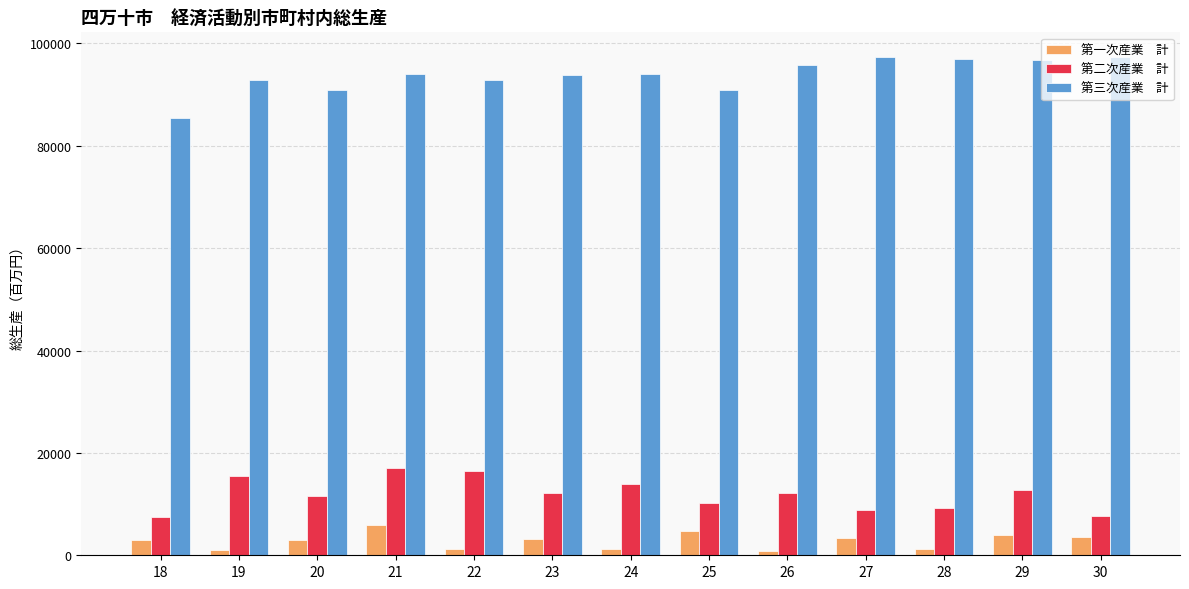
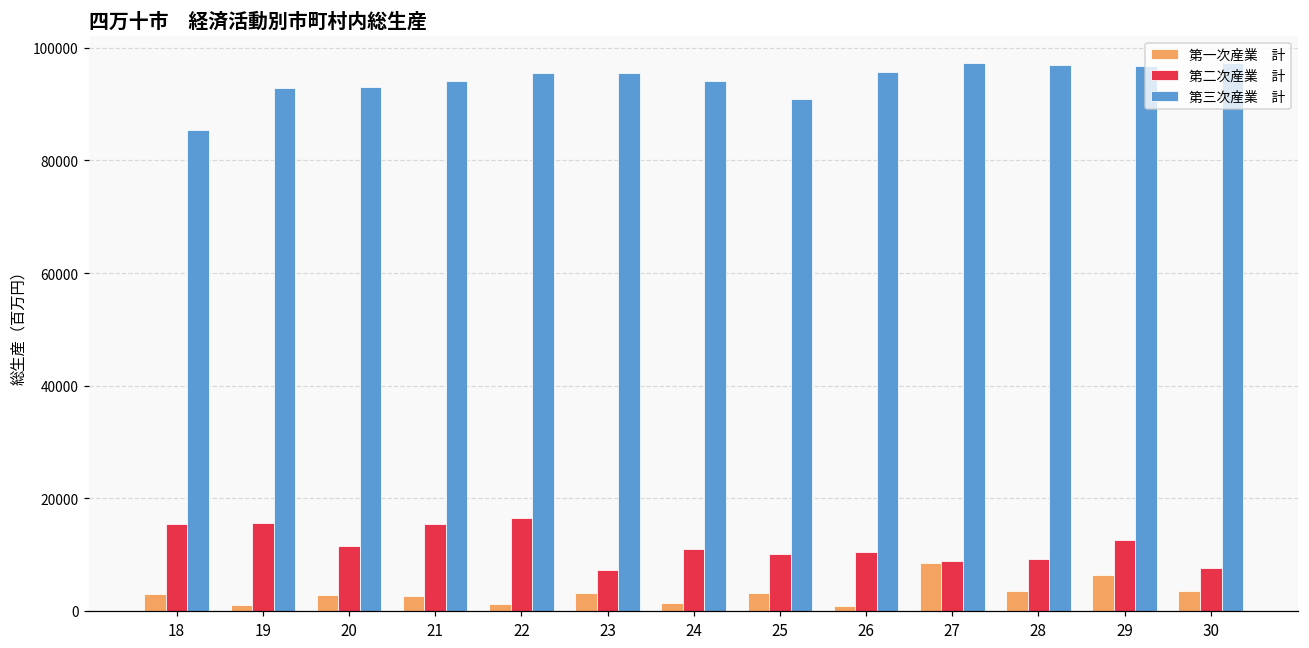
第二次産業 計, 18: 8000 -> 16000
第三次産業 計, 20: 91000 -> 93000
第一次産業 計, 21: 6000 -> 3000
第二次産業 計, 21: 17000 -> 15000
第三次産業 計, 22: 93000 -> 96000
第二次産業 計, 23: 12000 -> 7000
第三次産業 計, 23: 94000 -> 96000
第二次産業 計, 24: 14000 -> 11000
第一次産業 計, 25: 5000 -> 3000
第二次産業 計, 26: 12000 -> 10000
第一次産業 計, 27: 3000 -> 9000
第一次産業 計, 28: 1000 -> 4000
第一次産業 計, 29: 4000 -> 6000
